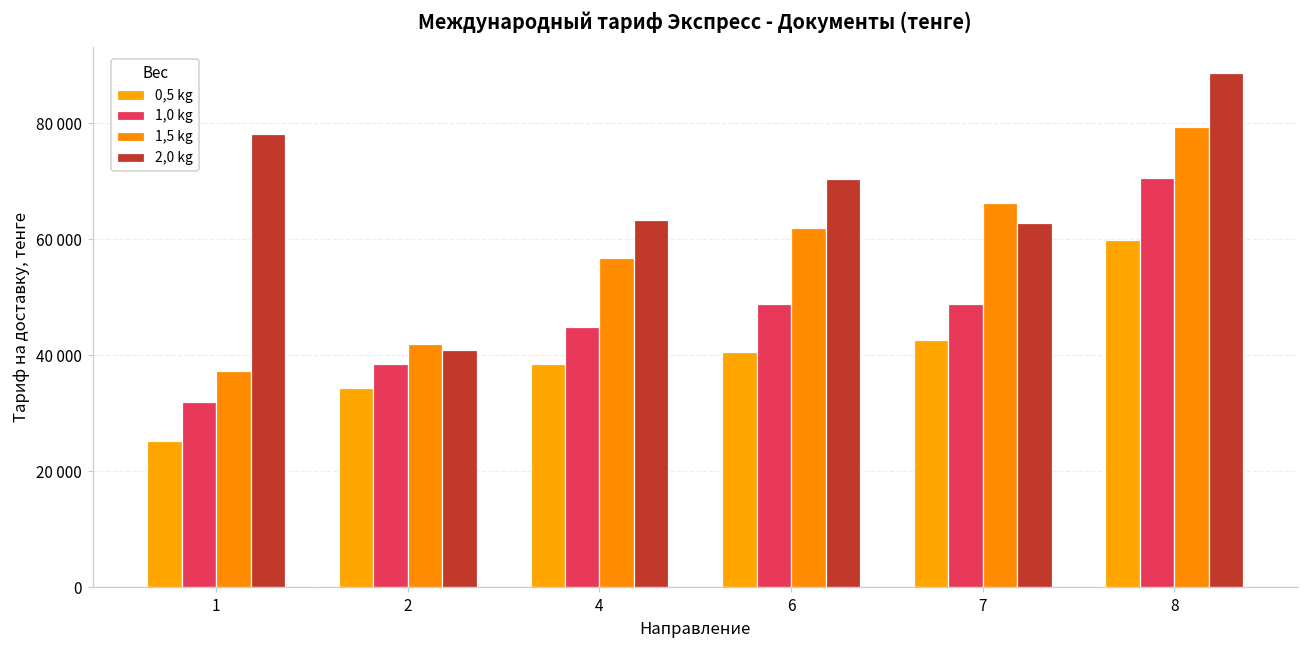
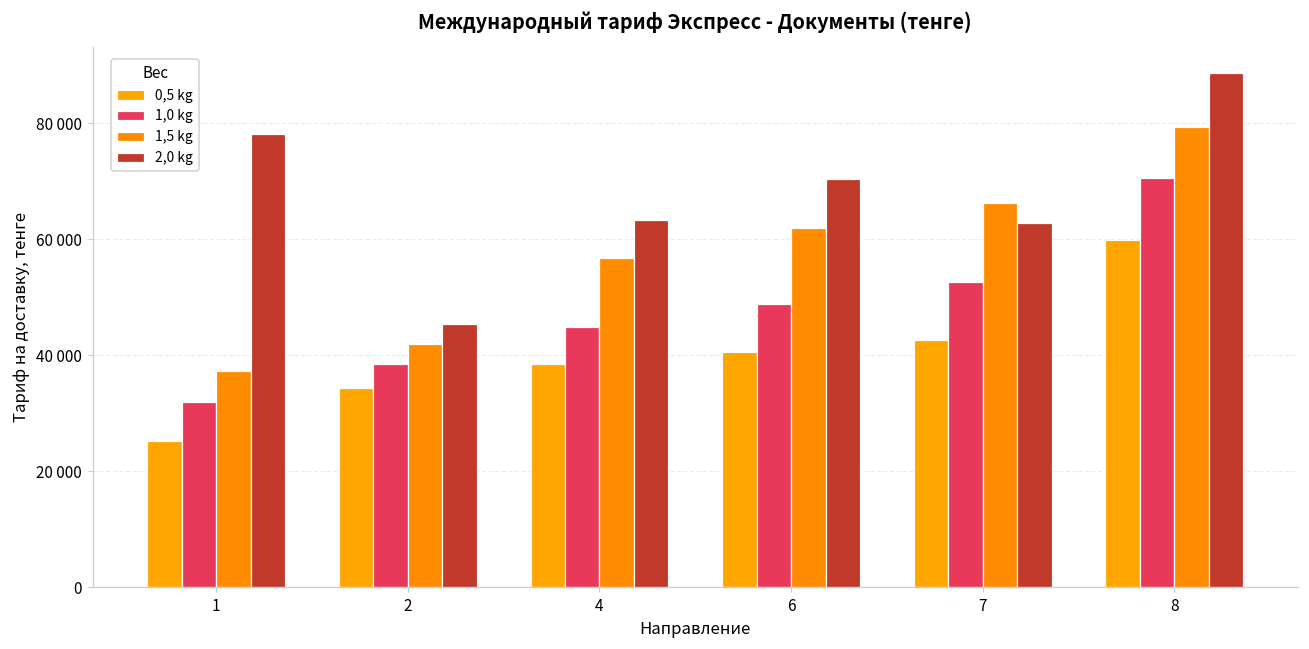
2,0 kg, 2: 41000 -> 45000
1,0 kg, 7: 49000 -> 53000
